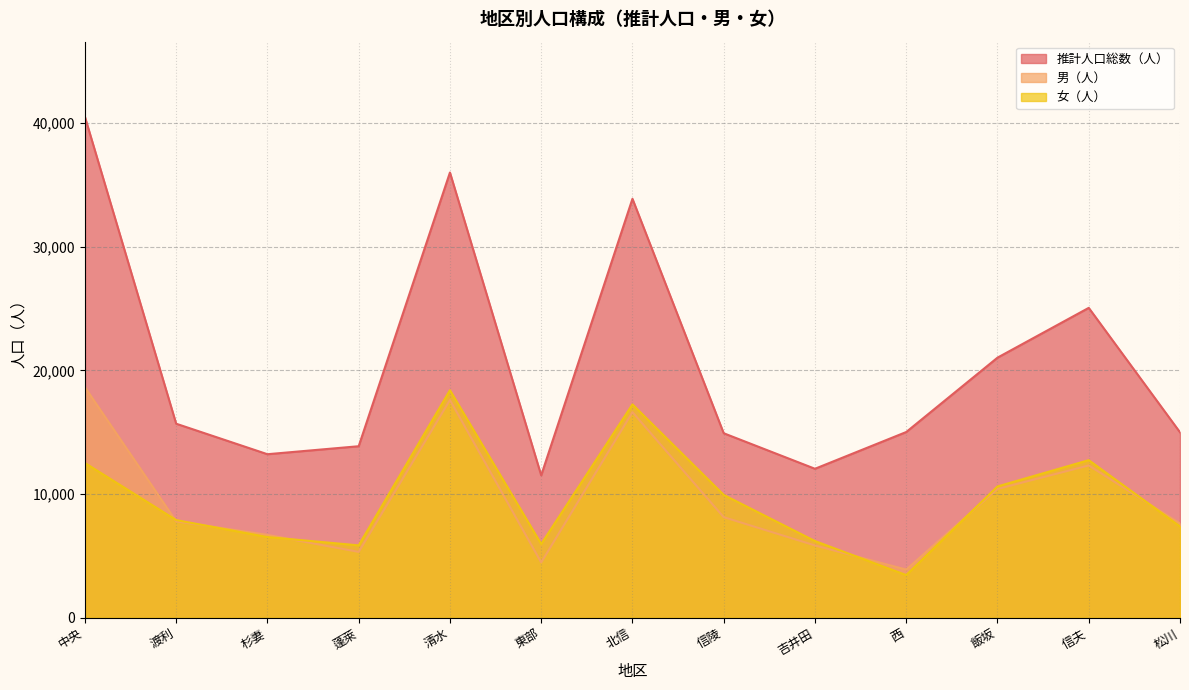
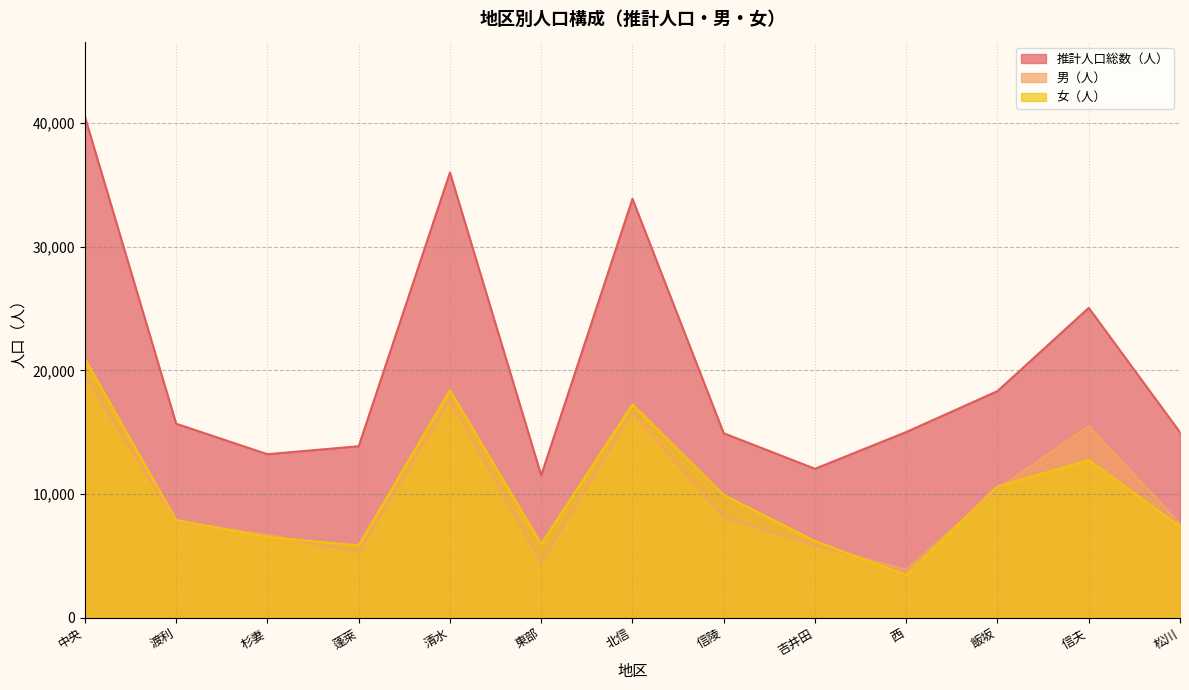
男（人）, 中央: 18,600 -> 19,600
女（人）, 中央: 12,500 -> 21,000
推計人口総数（人）, 飯坂: 21,000 -> 18,300
男（人）, 信夫: 12,300 -> 15,500
